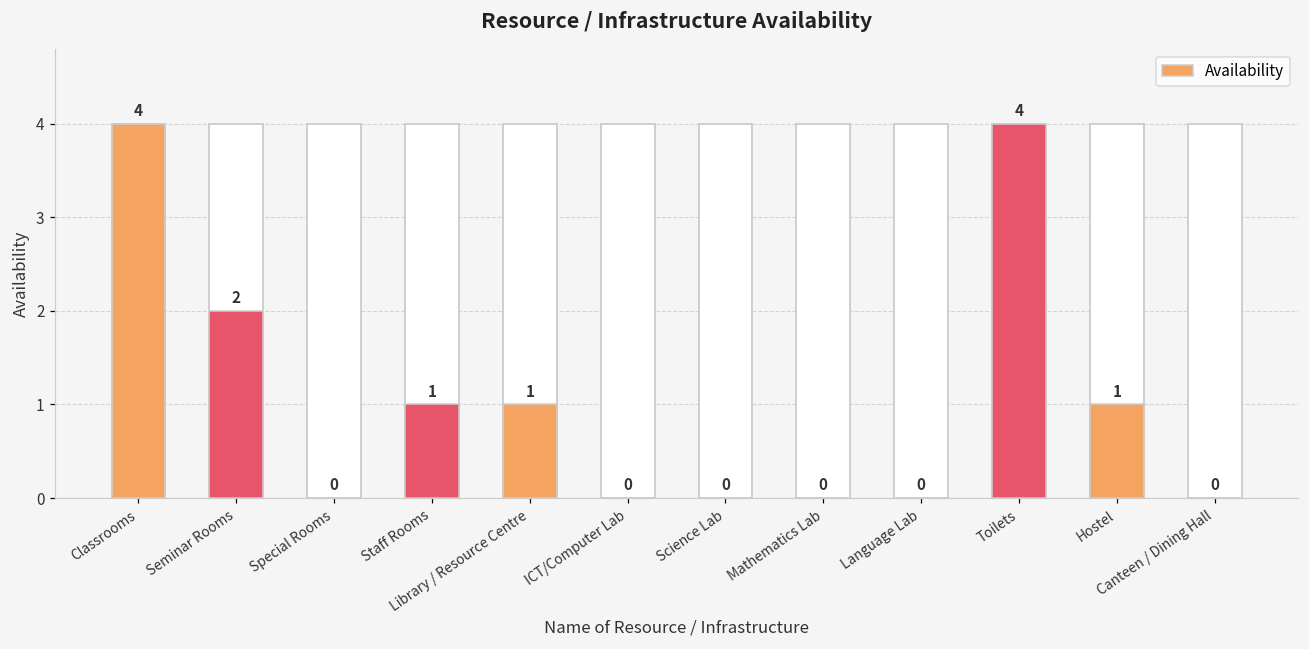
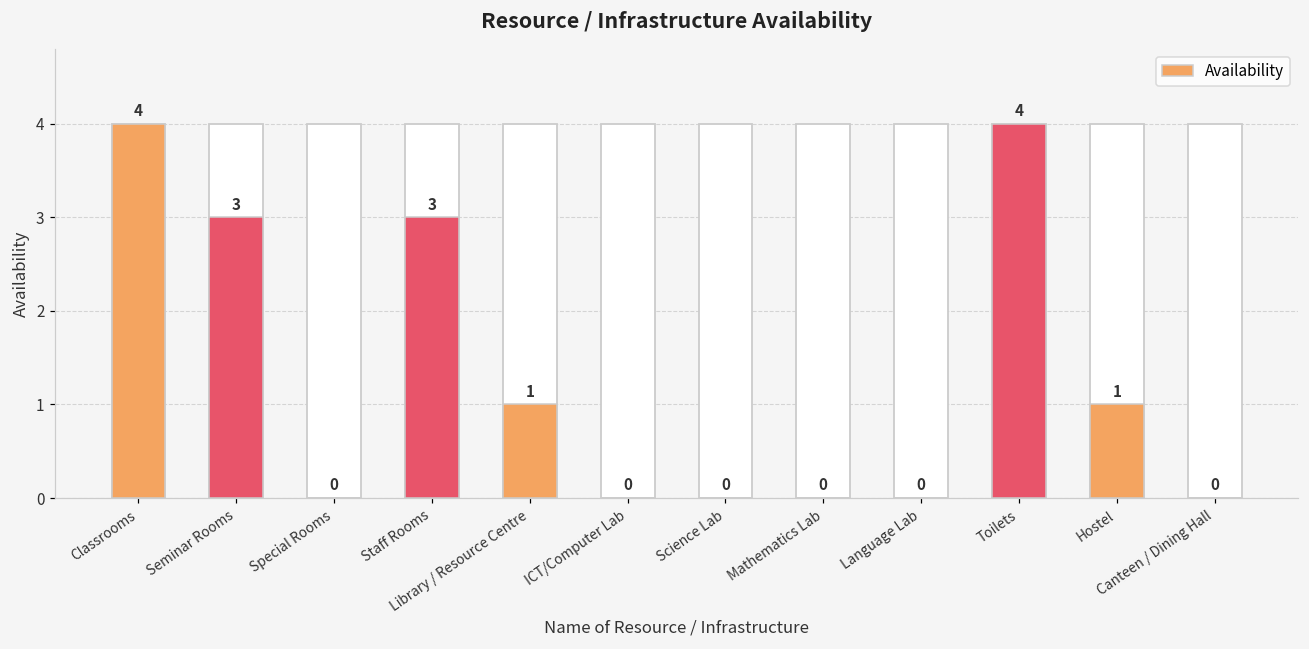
Availability, Seminar Rooms: 2 -> 3
Availability, Staff Rooms: 1 -> 3
